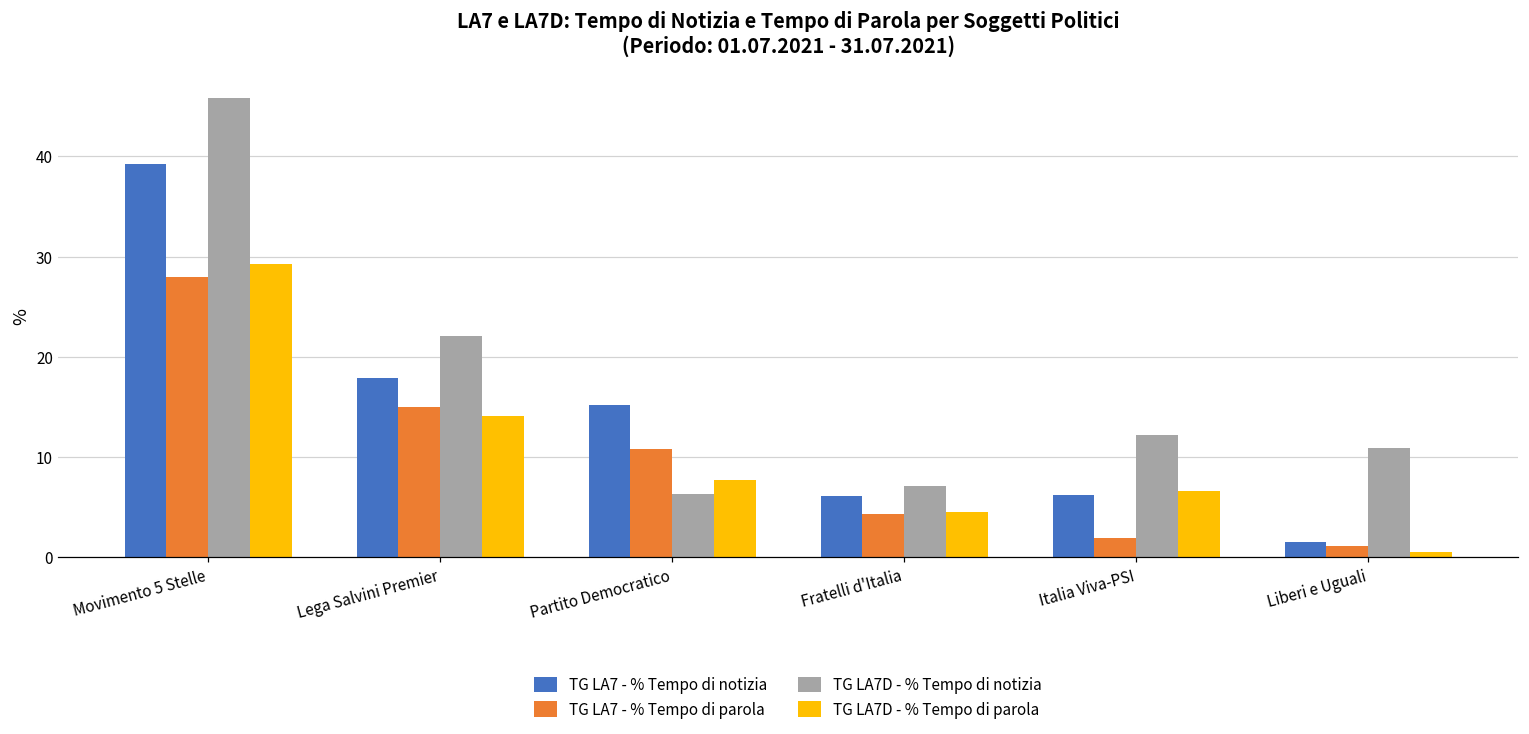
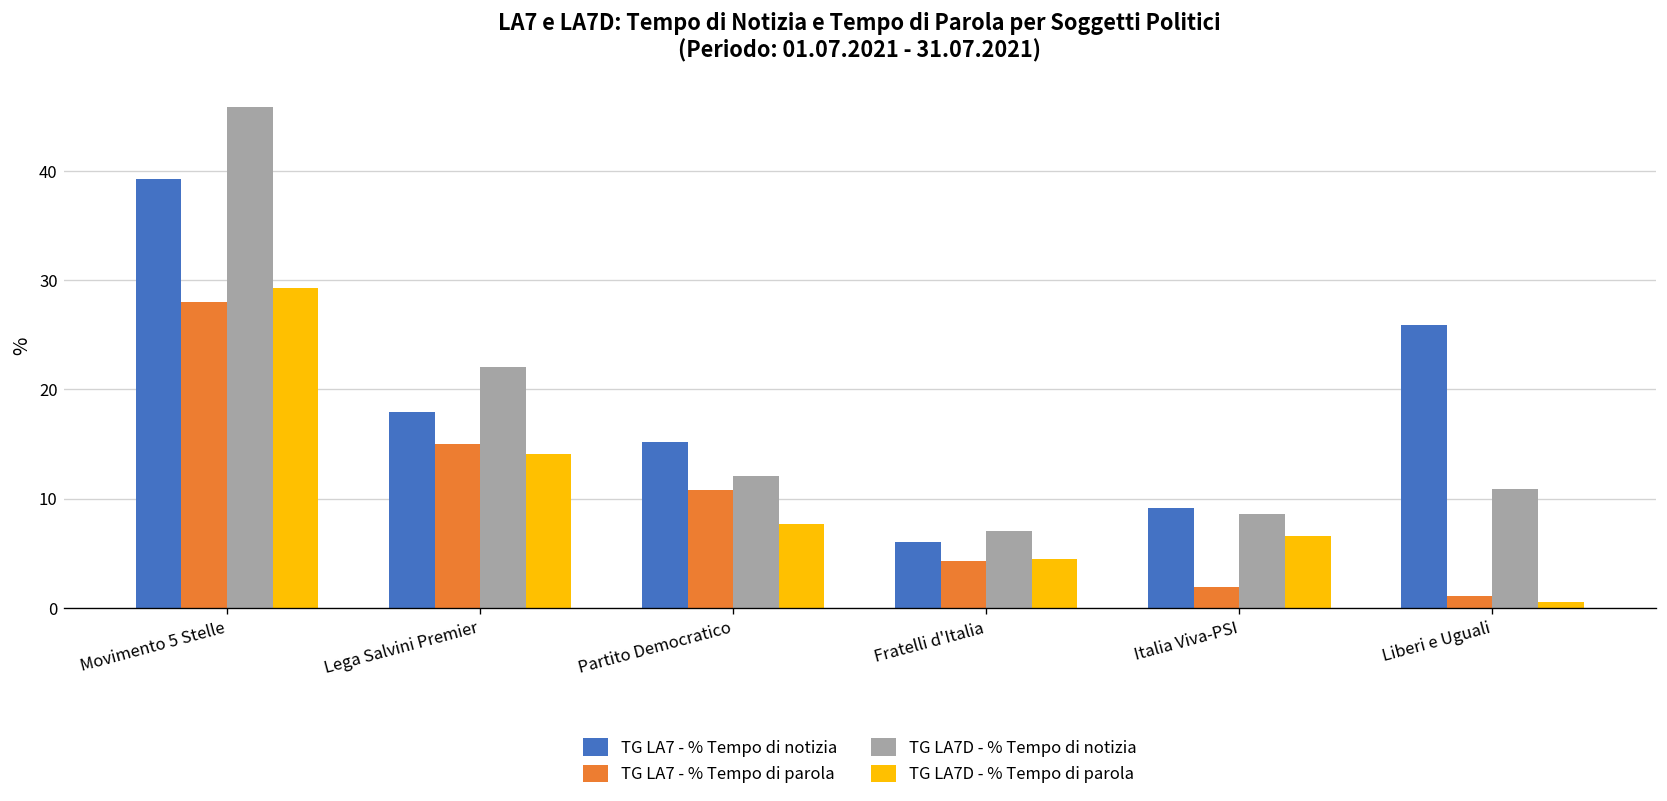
TG LA7D - % Tempo di notizia, Partito Democratico: 6 -> 12
TG LA7 - % Tempo di notizia, Italia Viva-PSI: 6 -> 9
TG LA7D - % Tempo di notizia, Italia Viva-PSI: 12 -> 9
TG LA7 - % Tempo di notizia, Liberi e Uguali: 2 -> 26
